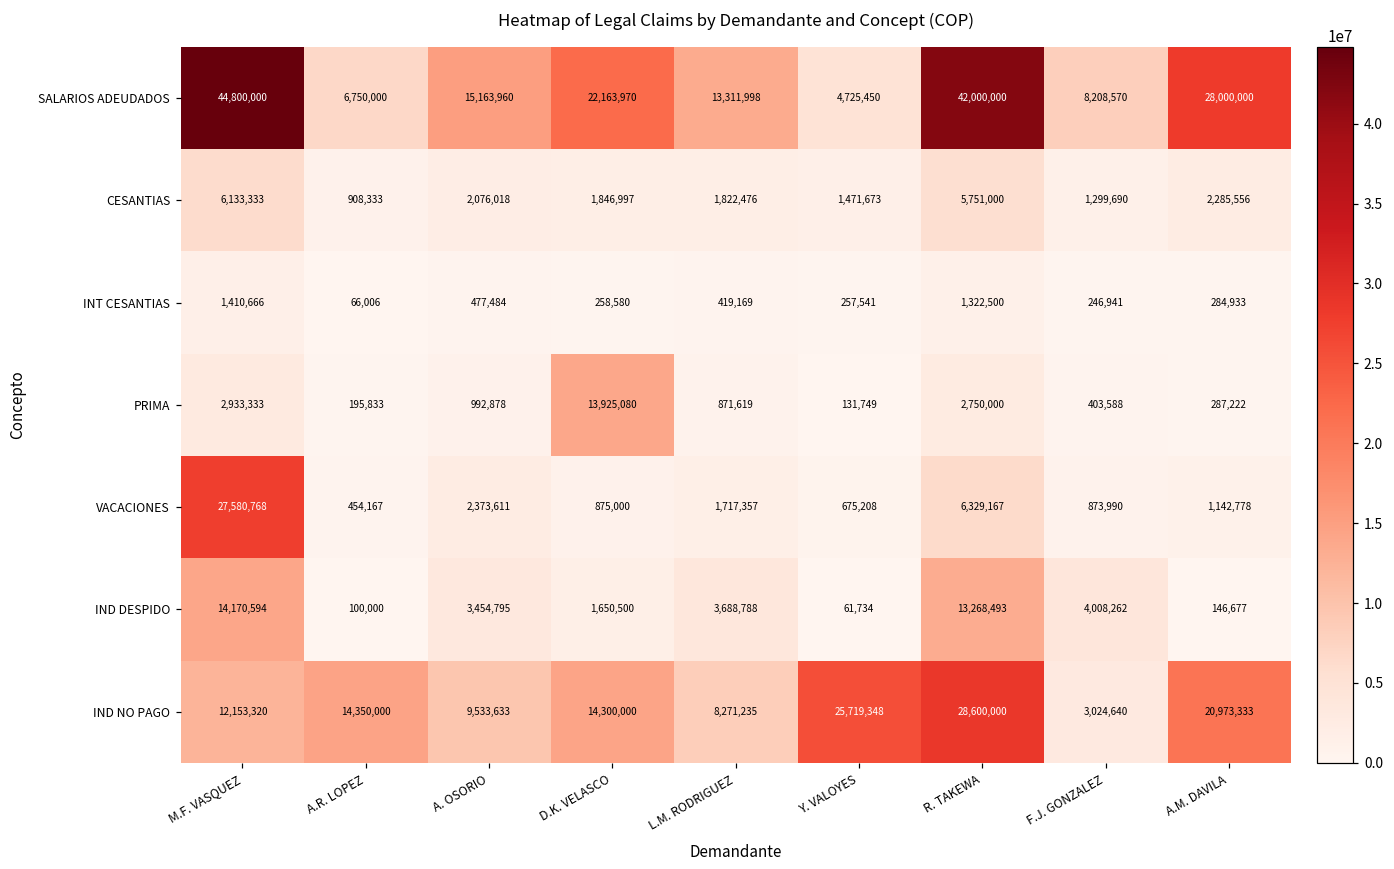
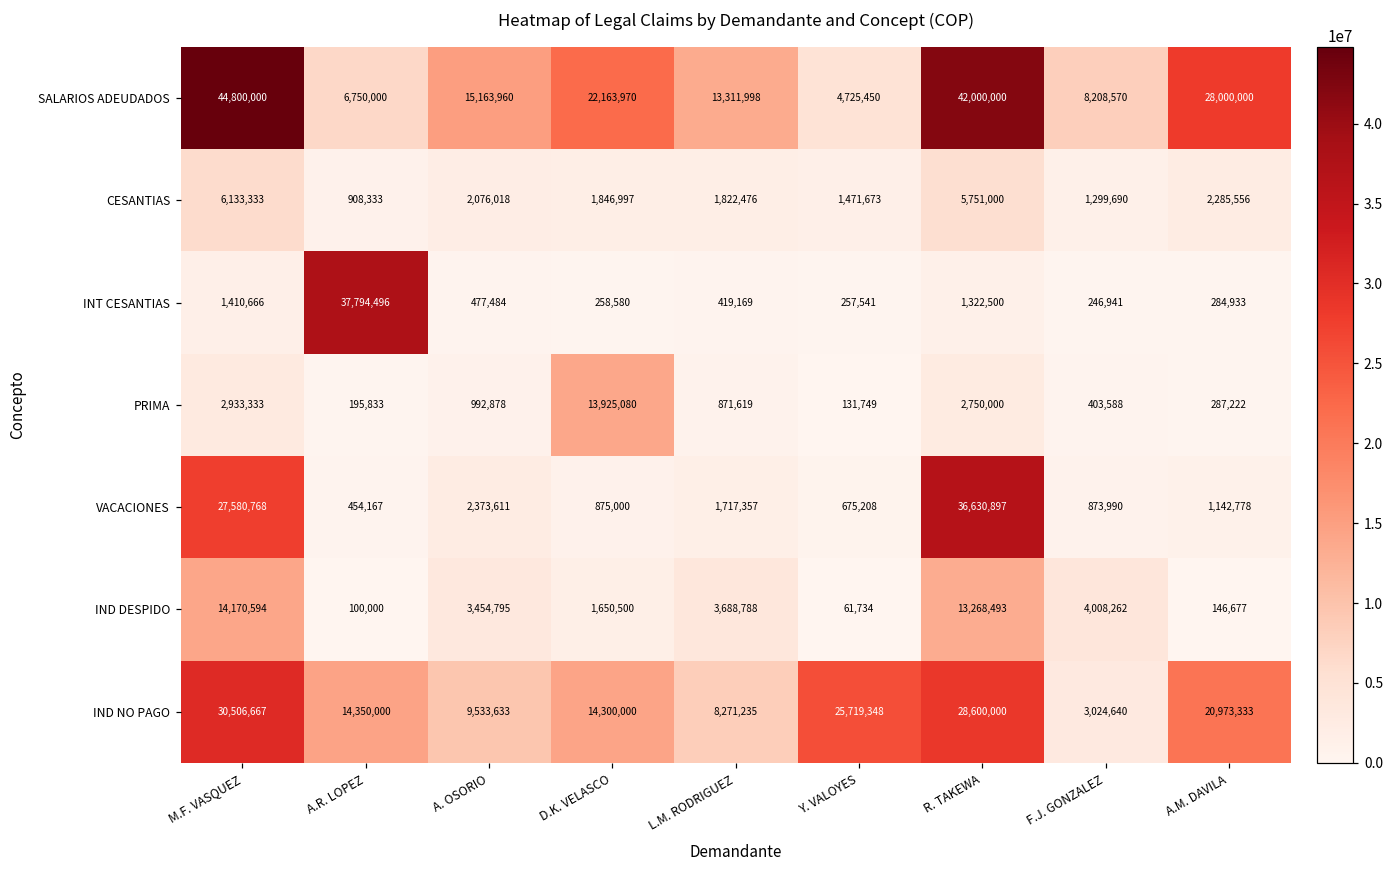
INT CESANTIAS, A.R. LOPEZ: 66,006 -> 37,794,496
VACACIONES, R. TAKEWA: 6,329,167 -> 36,630,897
IND NO PAGO, M.F. VASQUEZ: 12,153,320 -> 30,506,667
